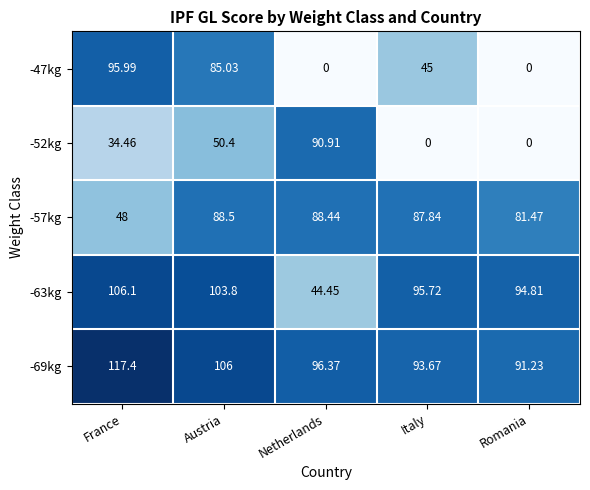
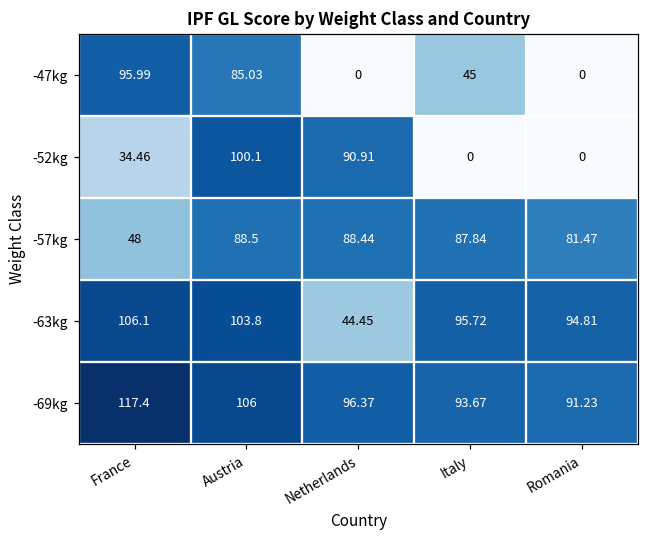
-52kg, Austria: 50.4 -> 100.1
